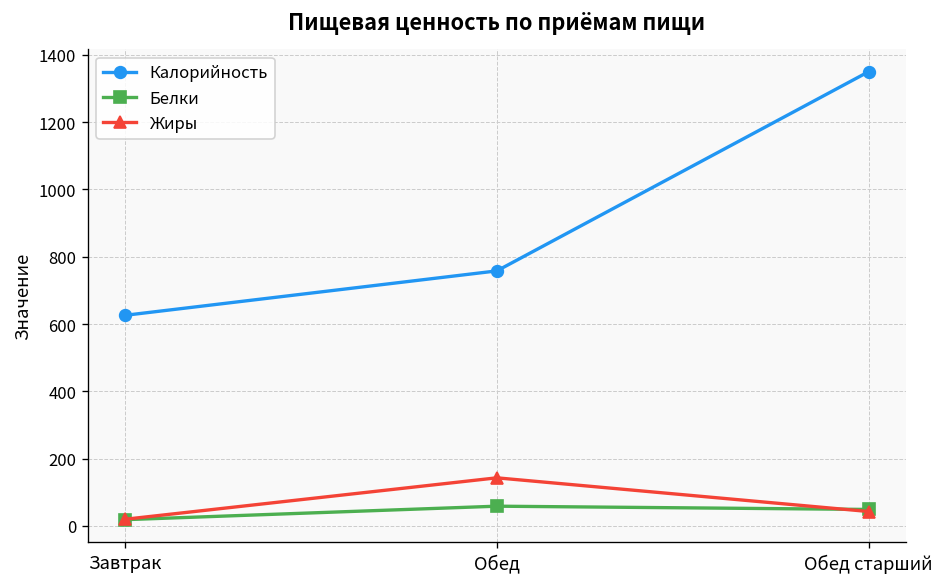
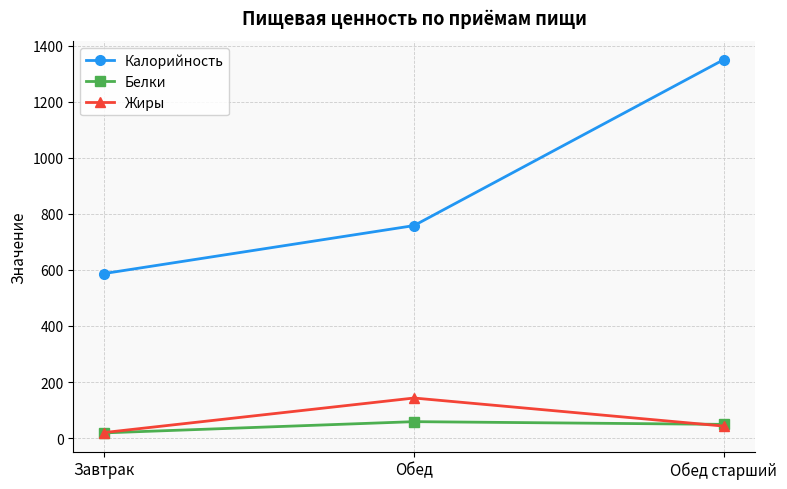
Калорийность, Завтрак: 630 -> 590
